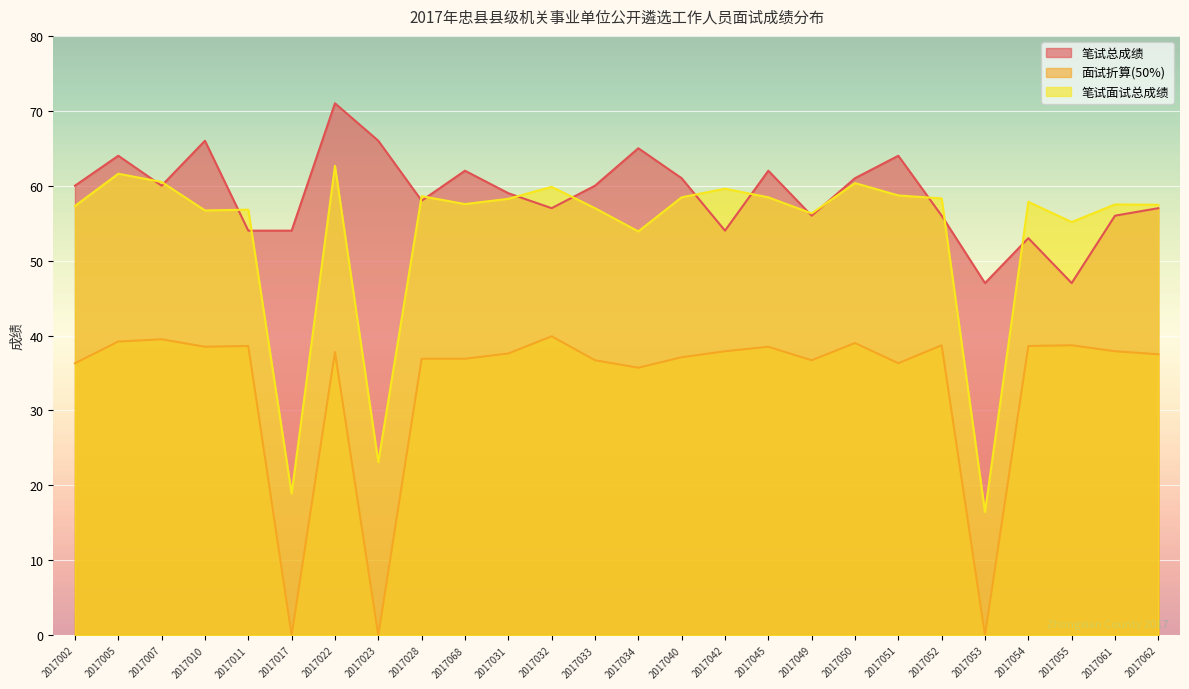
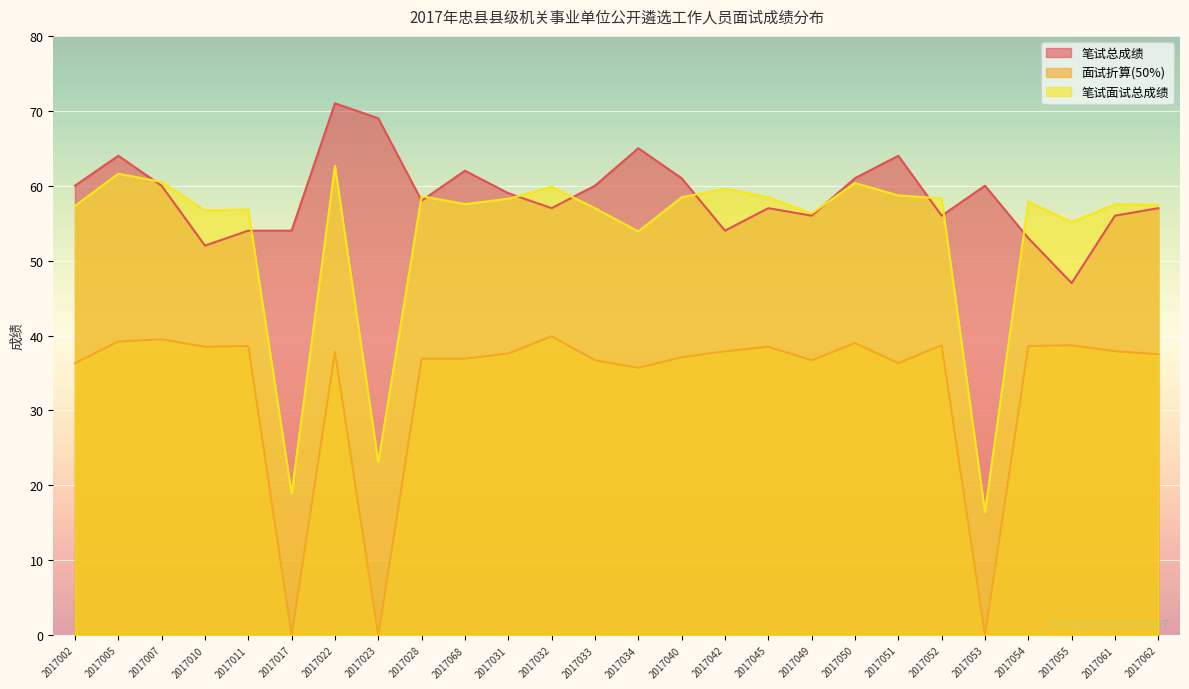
笔试总成绩, 2017010: 66 -> 52
笔试总成绩, 2017023: 66 -> 69
笔试总成绩, 2017045: 62 -> 57
笔试总成绩, 2017053: 47 -> 60
